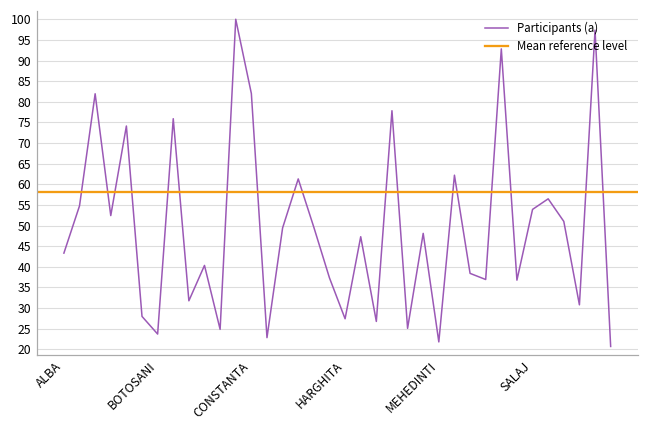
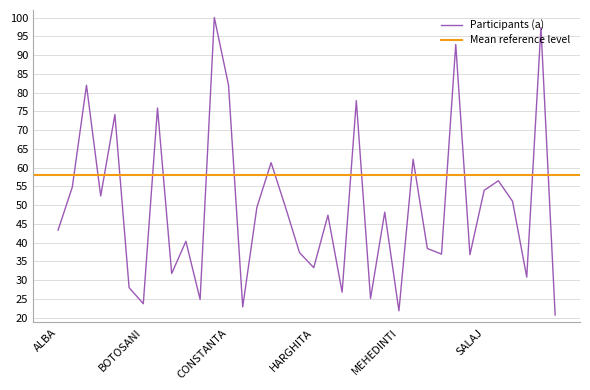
HARGHITA: 27 -> 33
